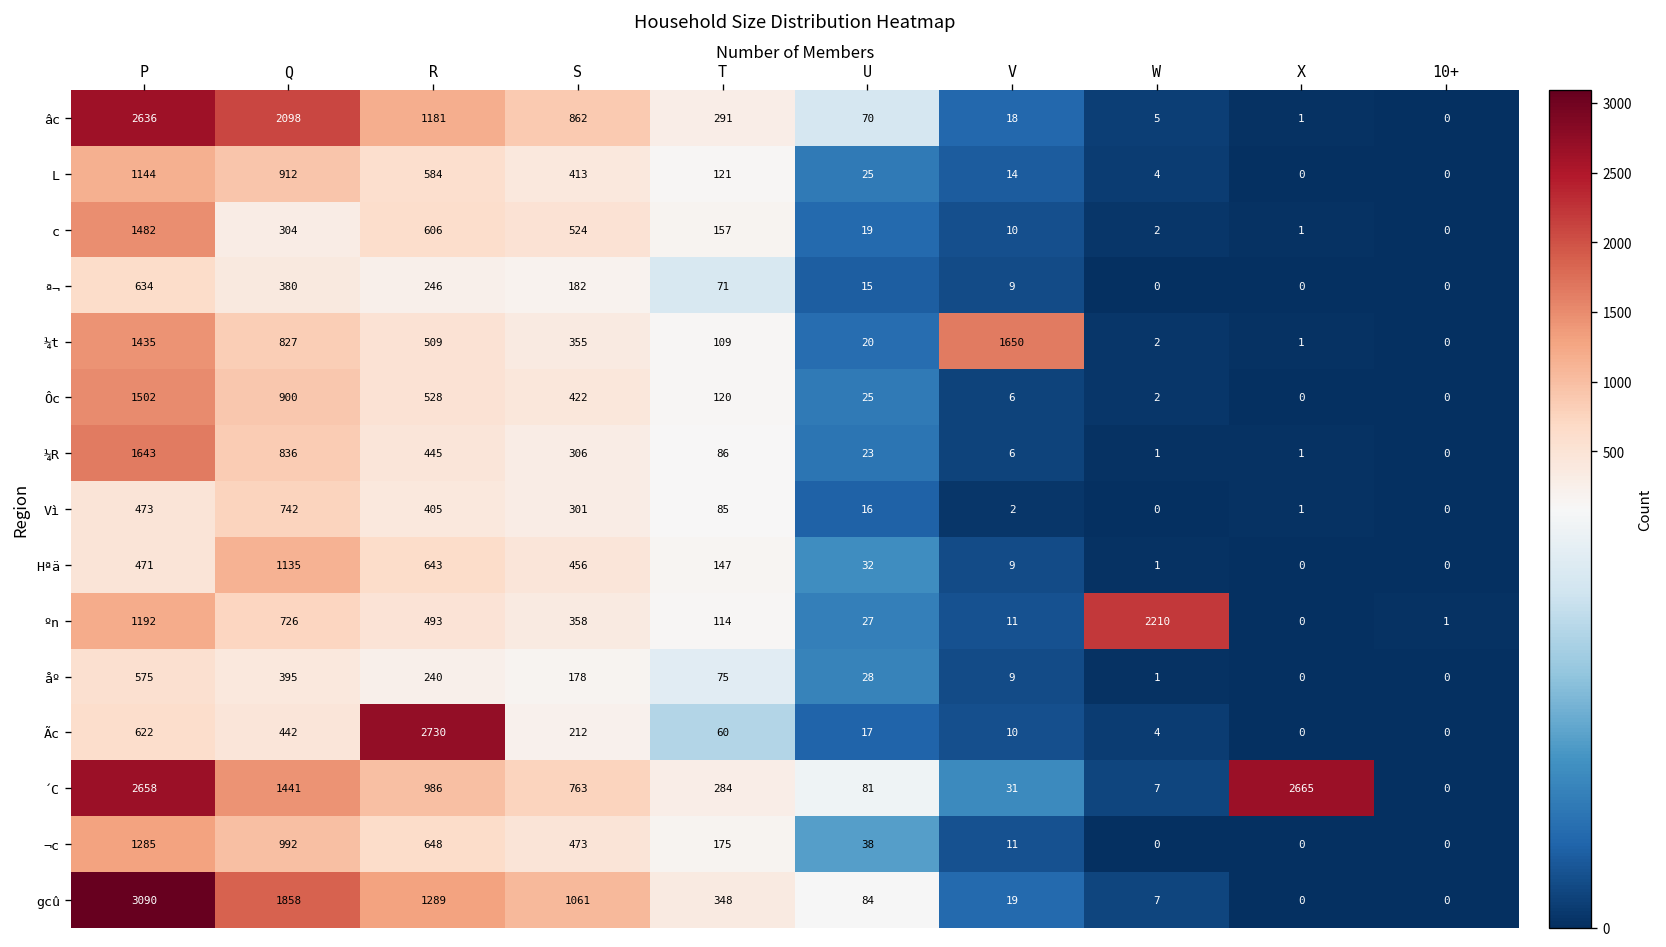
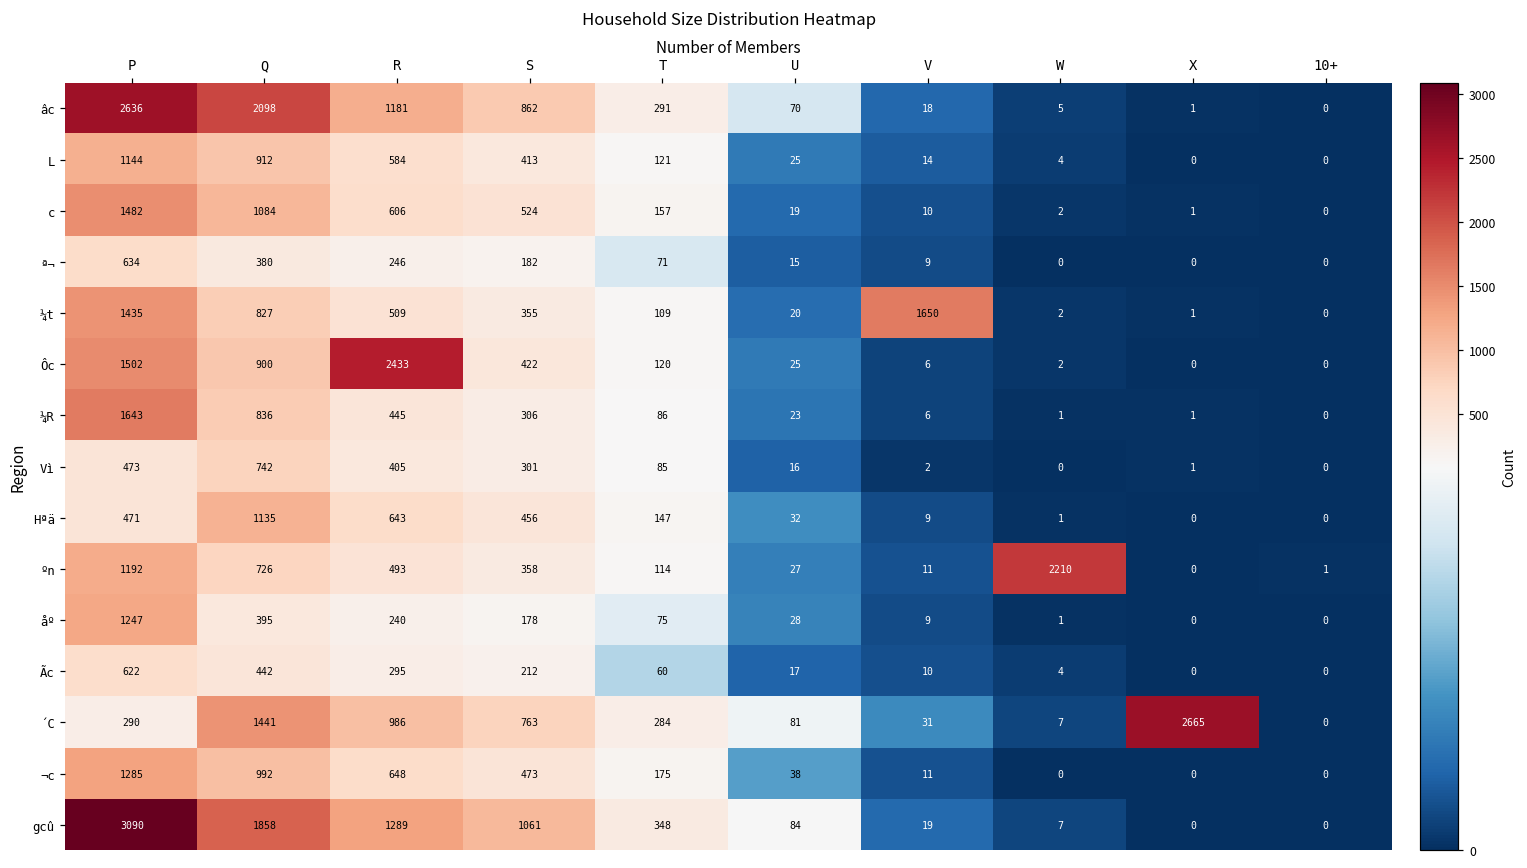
c, Q: 304 -> 1084
Ôc, R: 528 -> 2433
åº, P: 575 -> 1247
Ãc, R: 2730 -> 295
´C, P: 2658 -> 290
